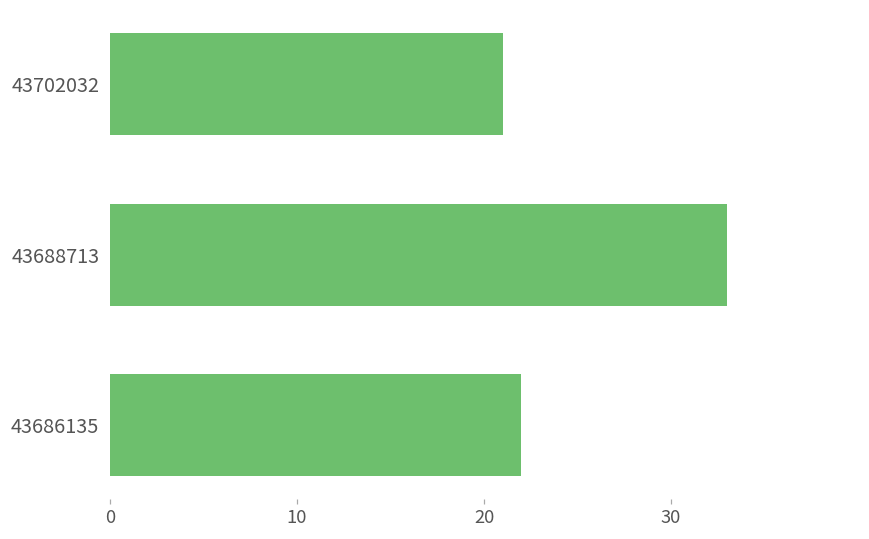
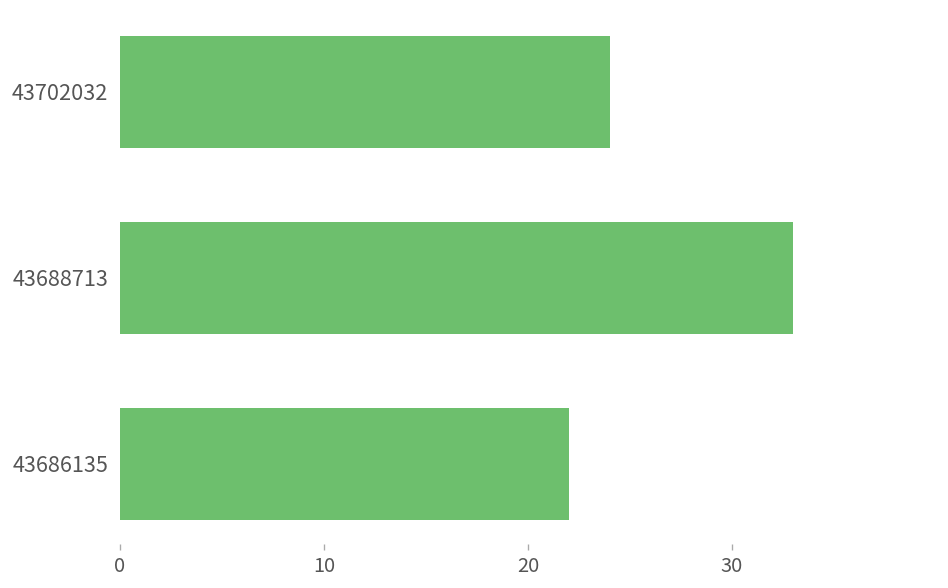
43702032: 21 -> 24
